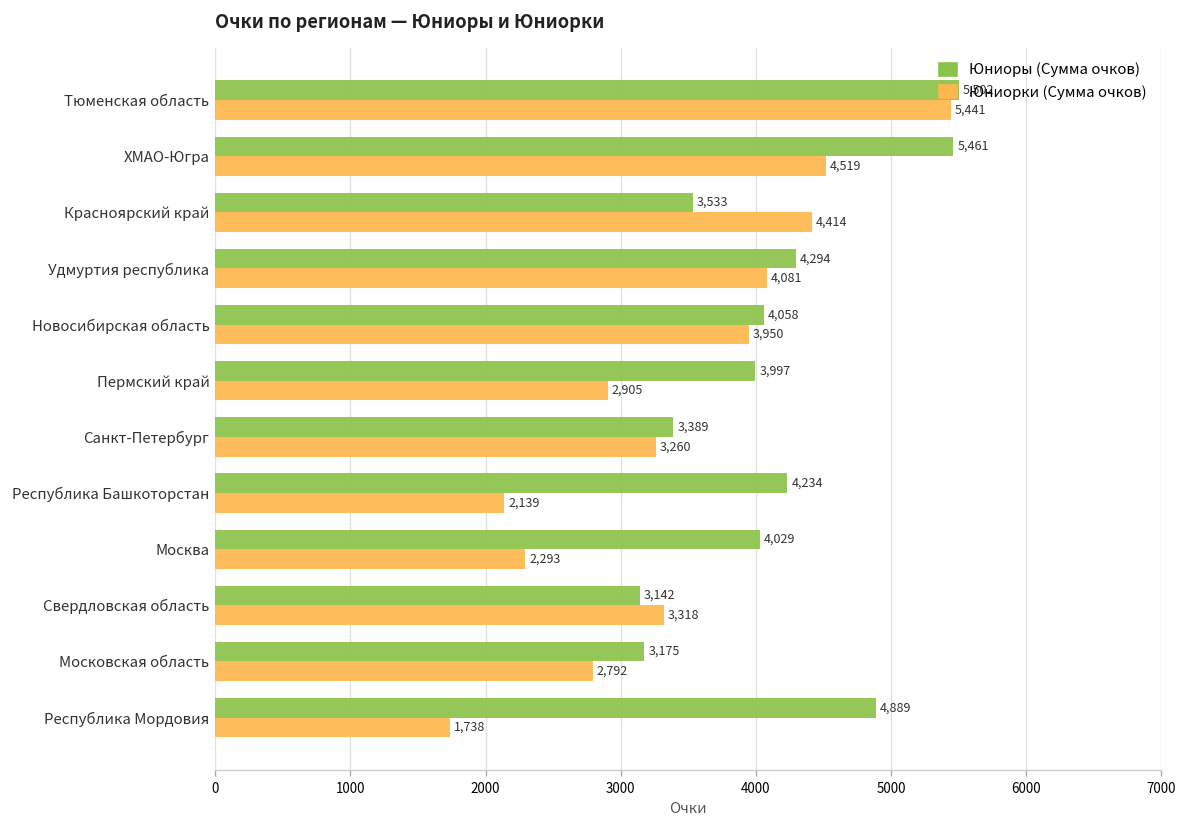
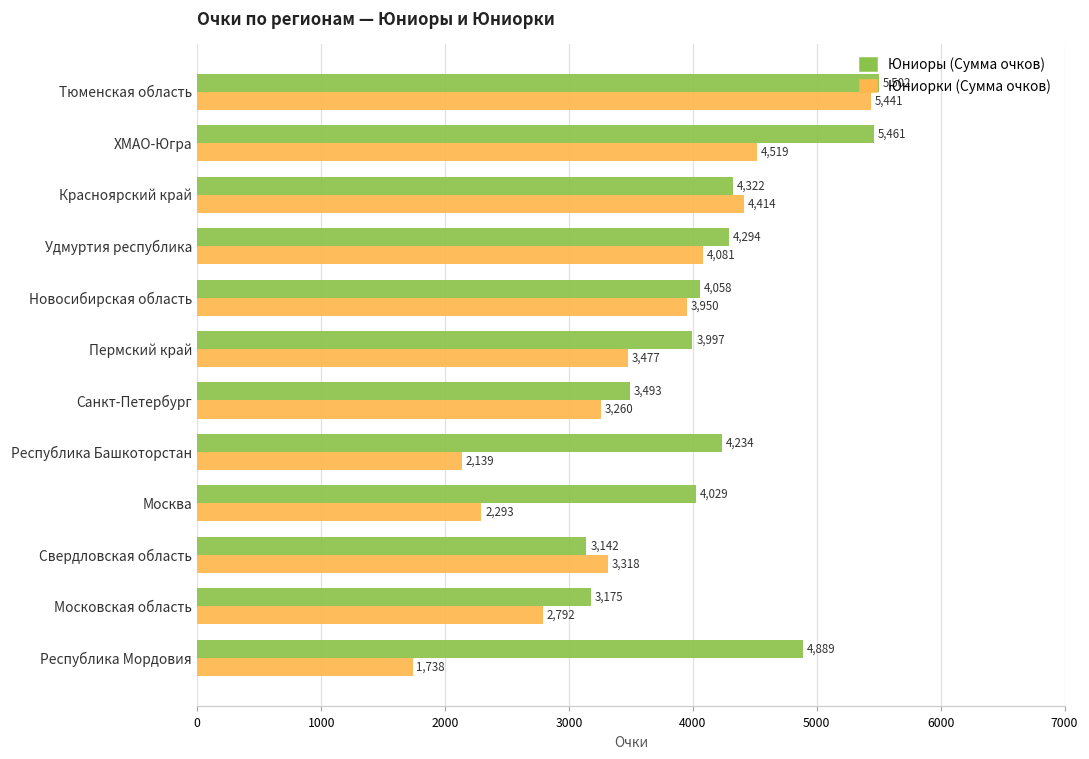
Юниоры (Сумма очков), Красноярский край: 3,533 -> 4,322
Юниорки (Сумма очков), Пермский край: 2,905 -> 3,477
Юниоры (Сумма очков), Санкт-Петербург: 3,389 -> 3,493
